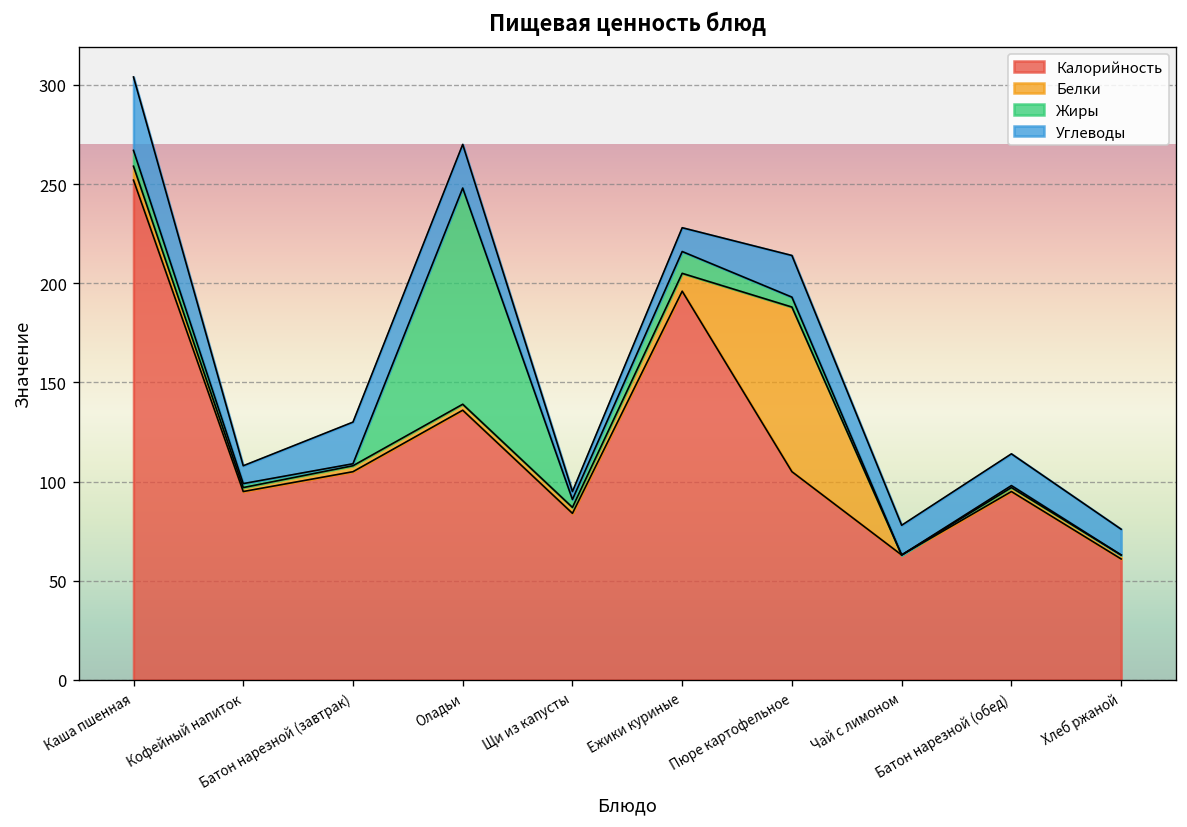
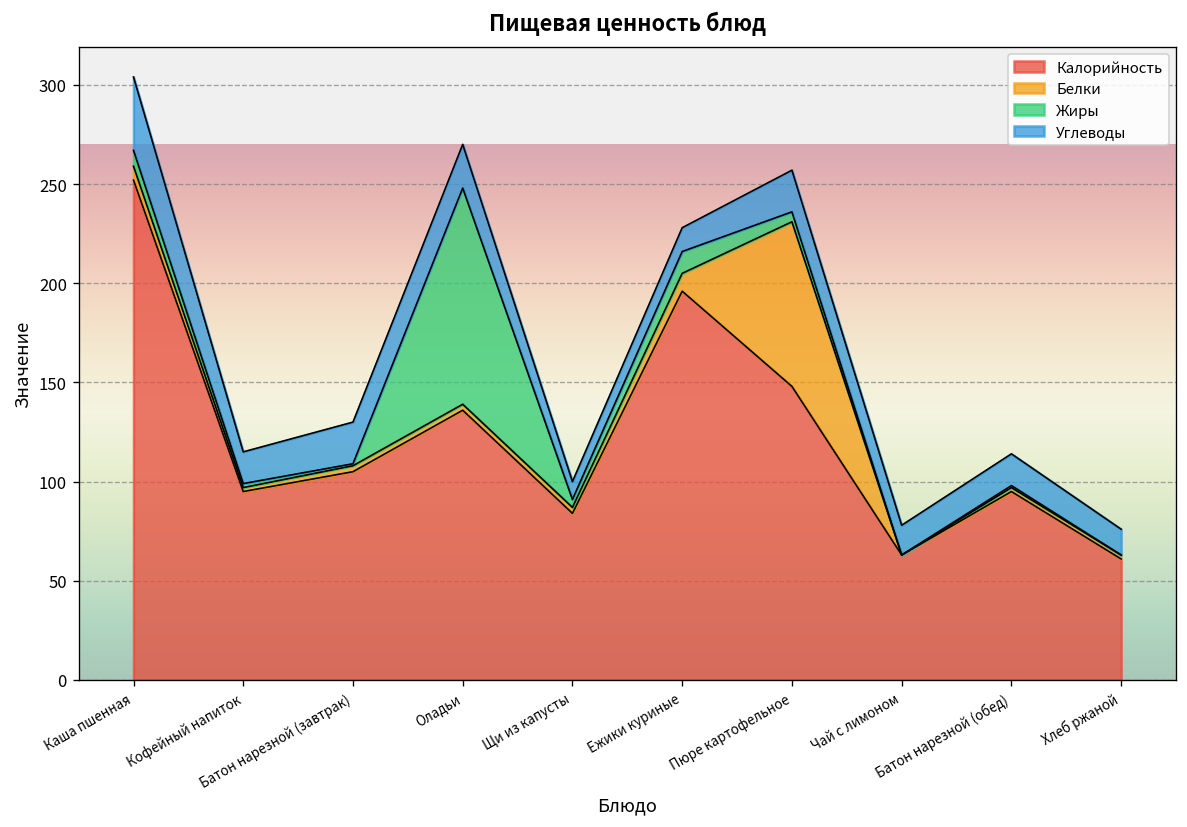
Углеводы, Кофейный напиток: 9 -> 16
Углеводы, Щи из капусты: 4 -> 9
Калорийность, Пюре картофельное: 105 -> 148
